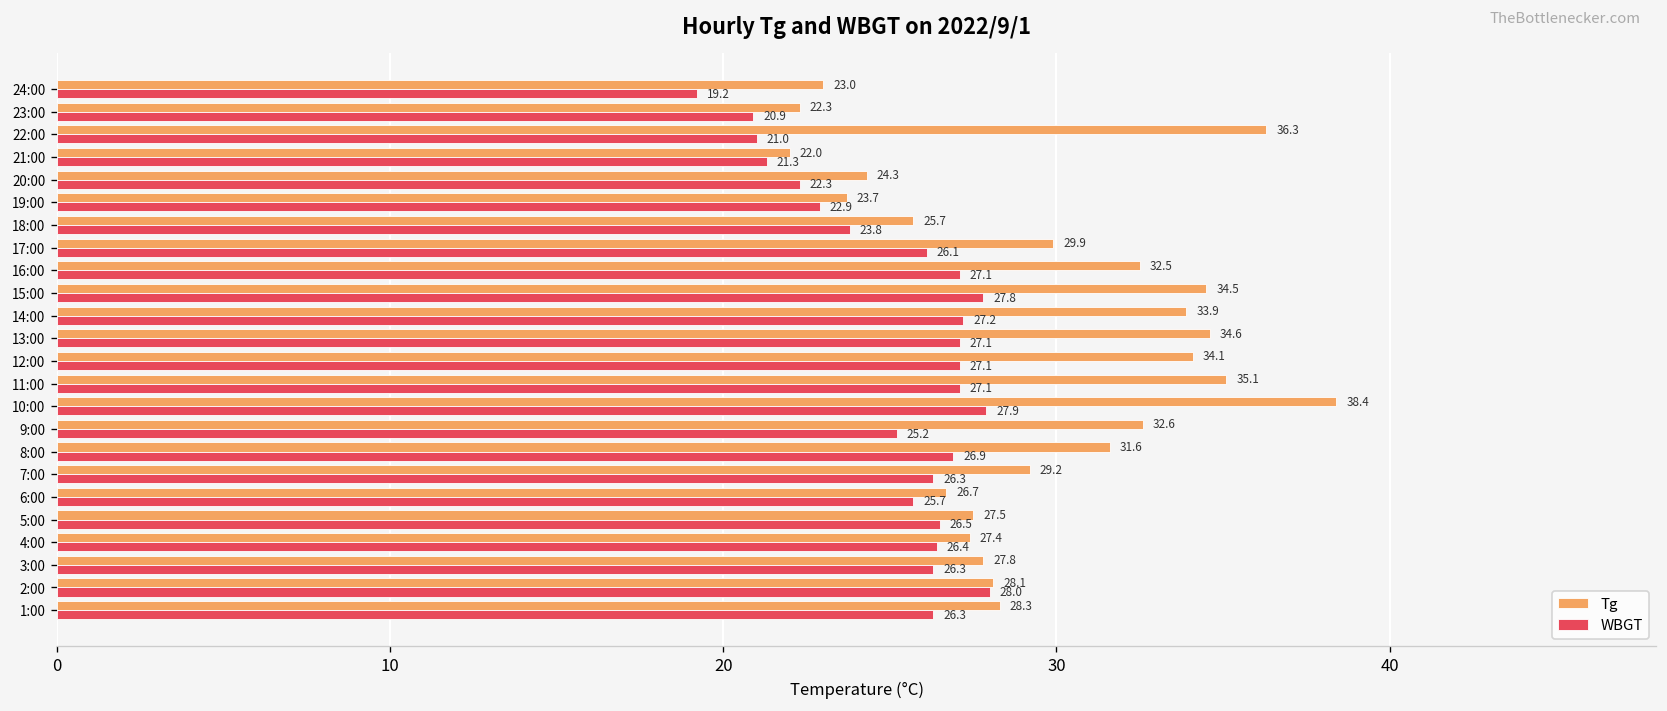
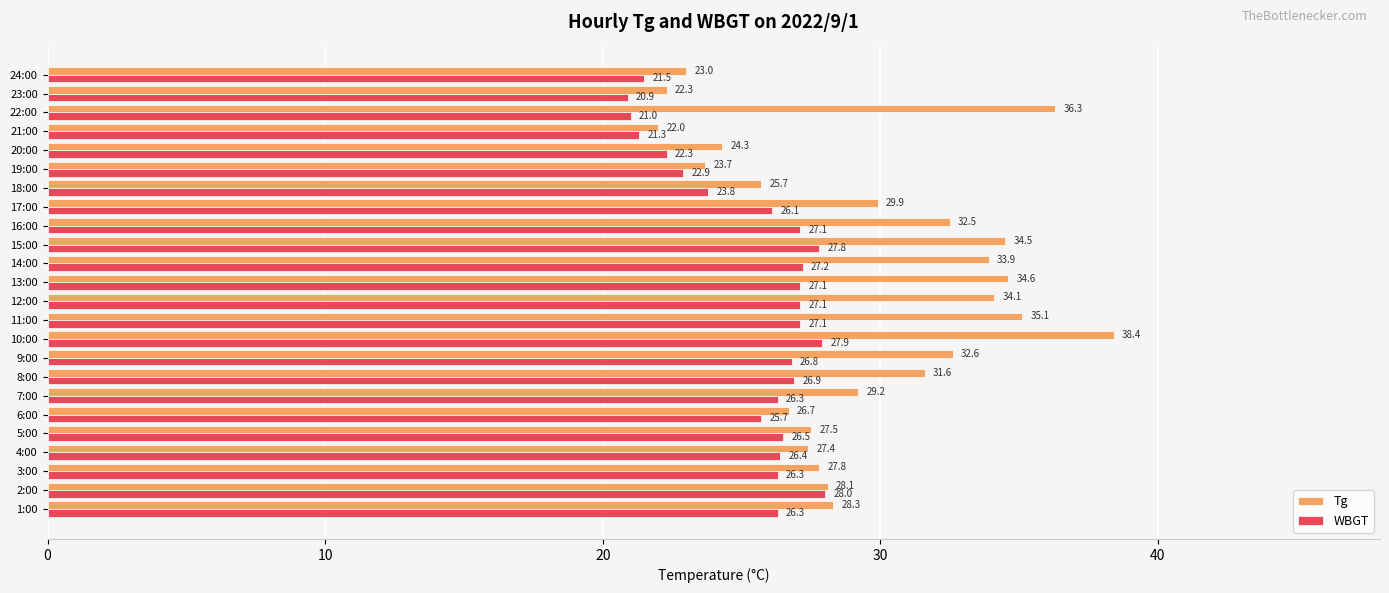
WBGT, 24:00: 19.2 -> 21.5
WBGT, 9:00: 25.2 -> 26.8
